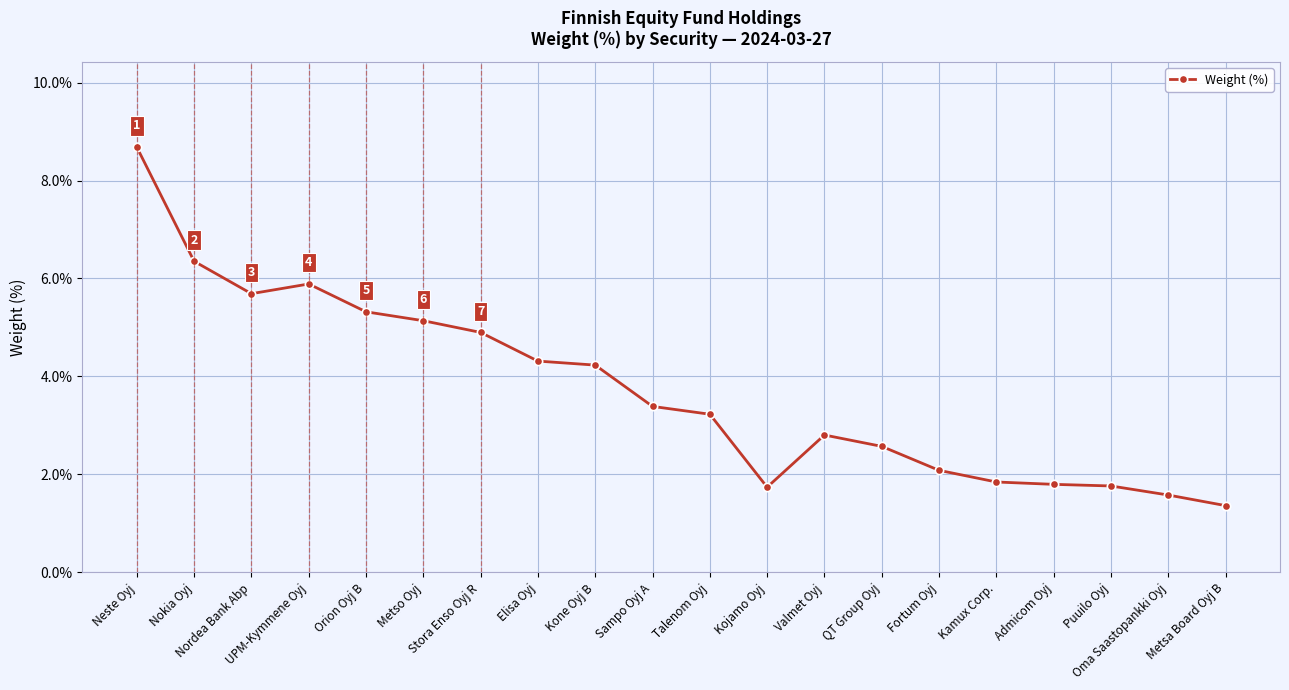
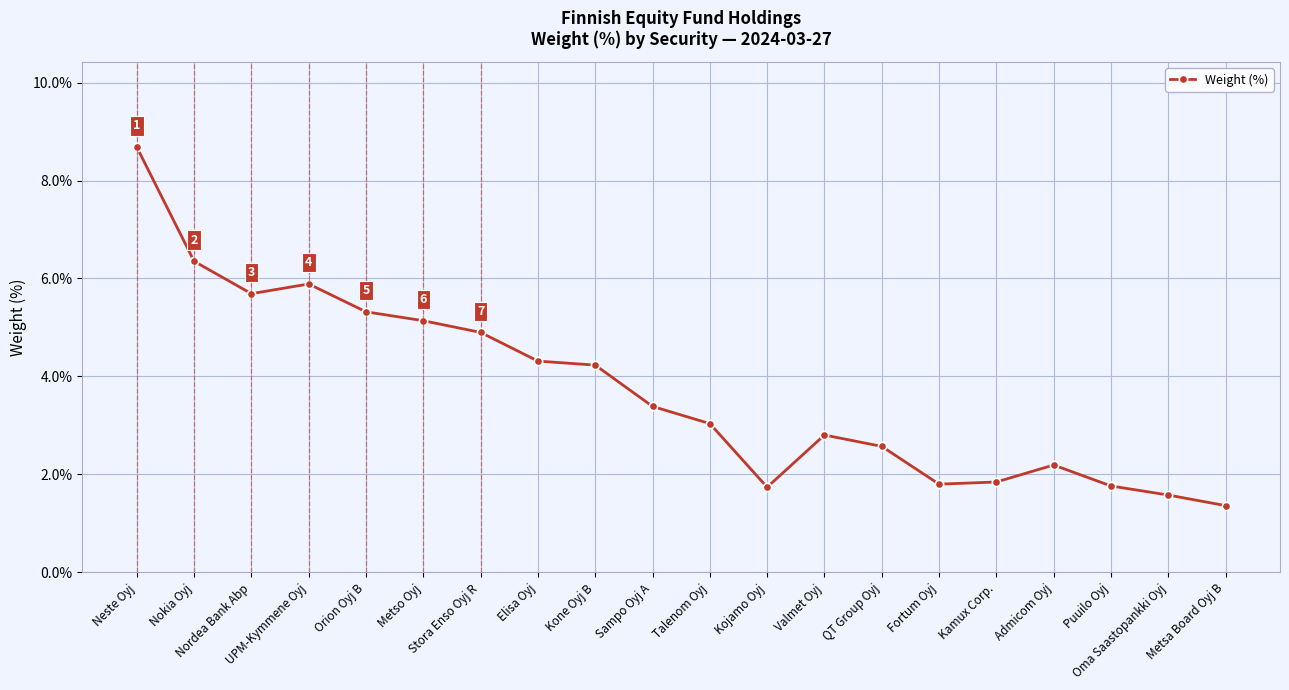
Talenom Oyj: 3.2% -> 3.0%
Fortum Oyj: 2.1% -> 1.8%
Admicom Oyj: 1.8% -> 2.2%
